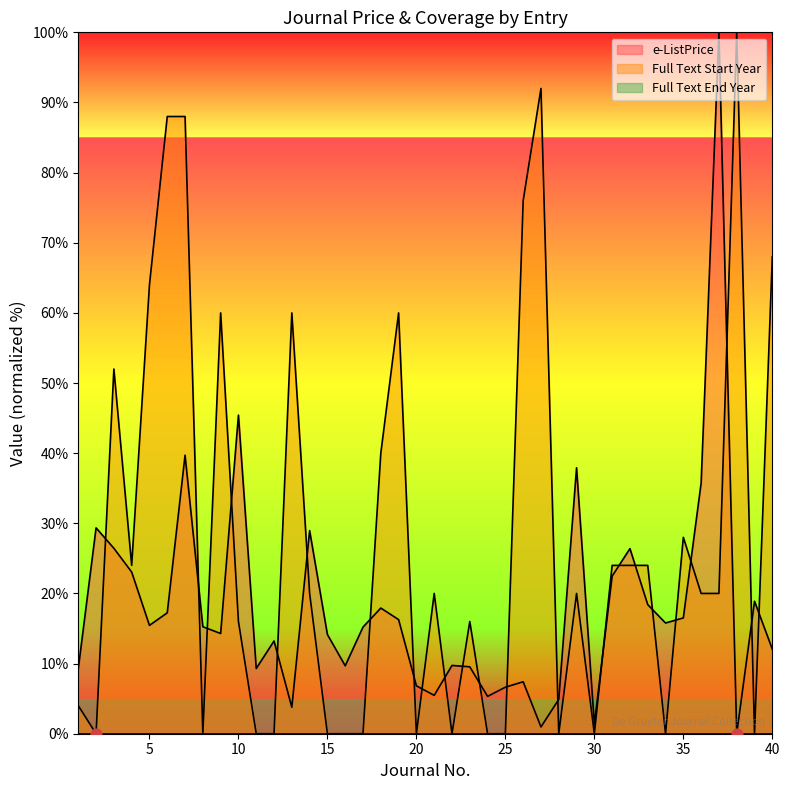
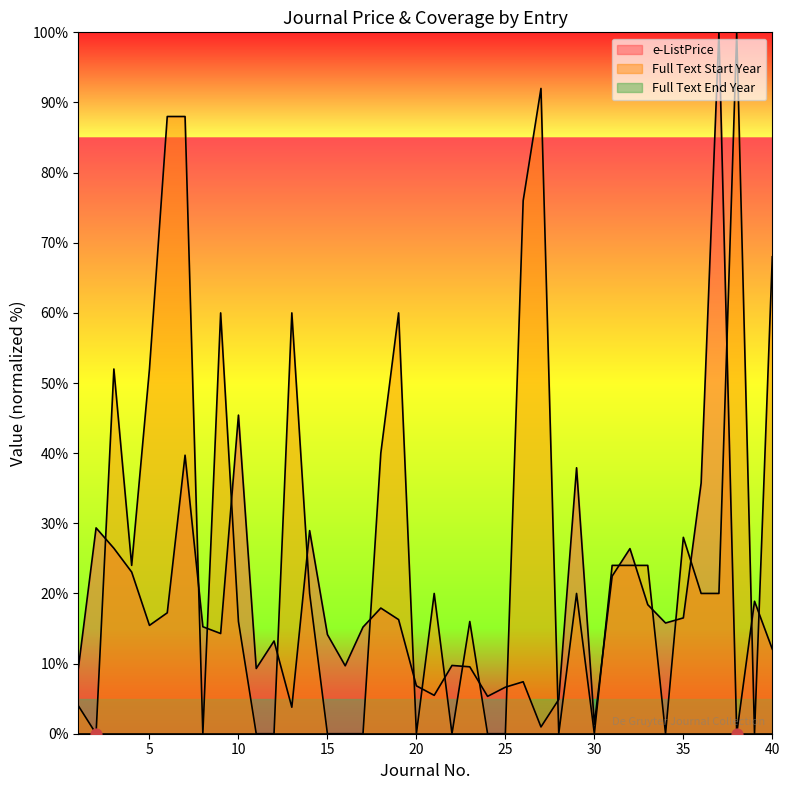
Full Text Start Year, 5: 64% -> 52%
